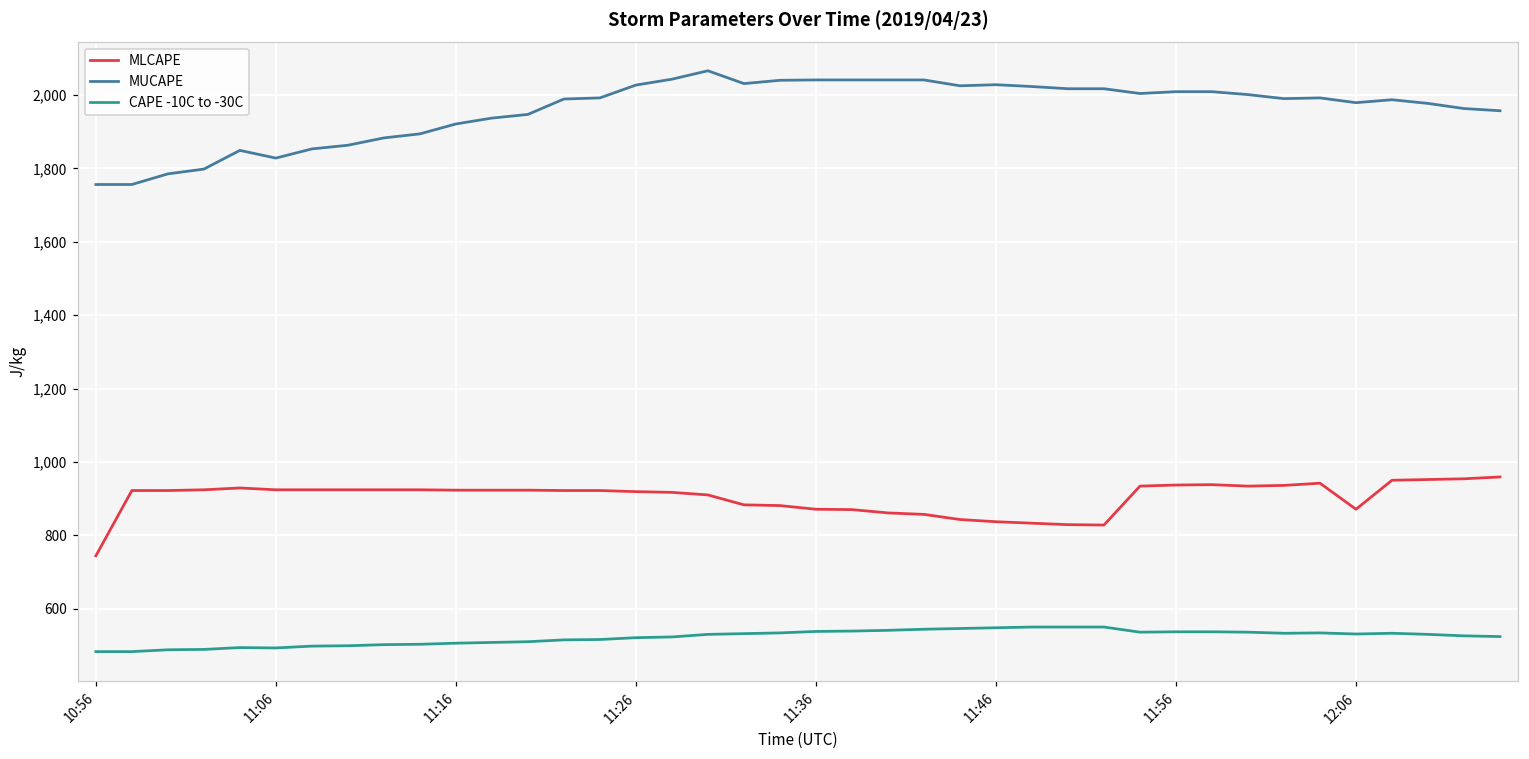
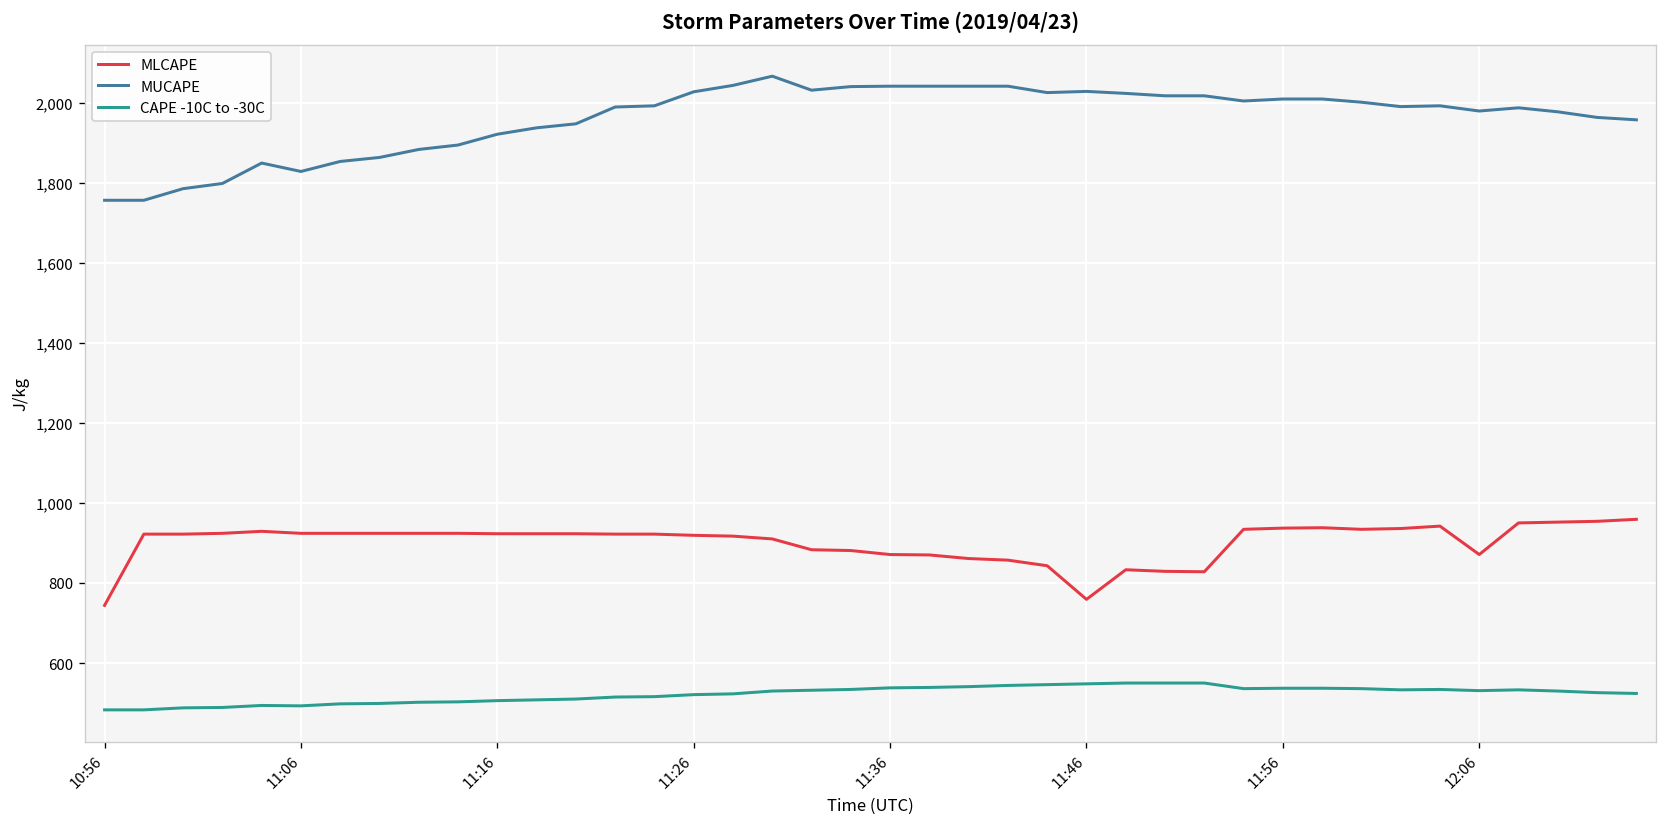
MLCAPE, 11:46: 840 -> 760
